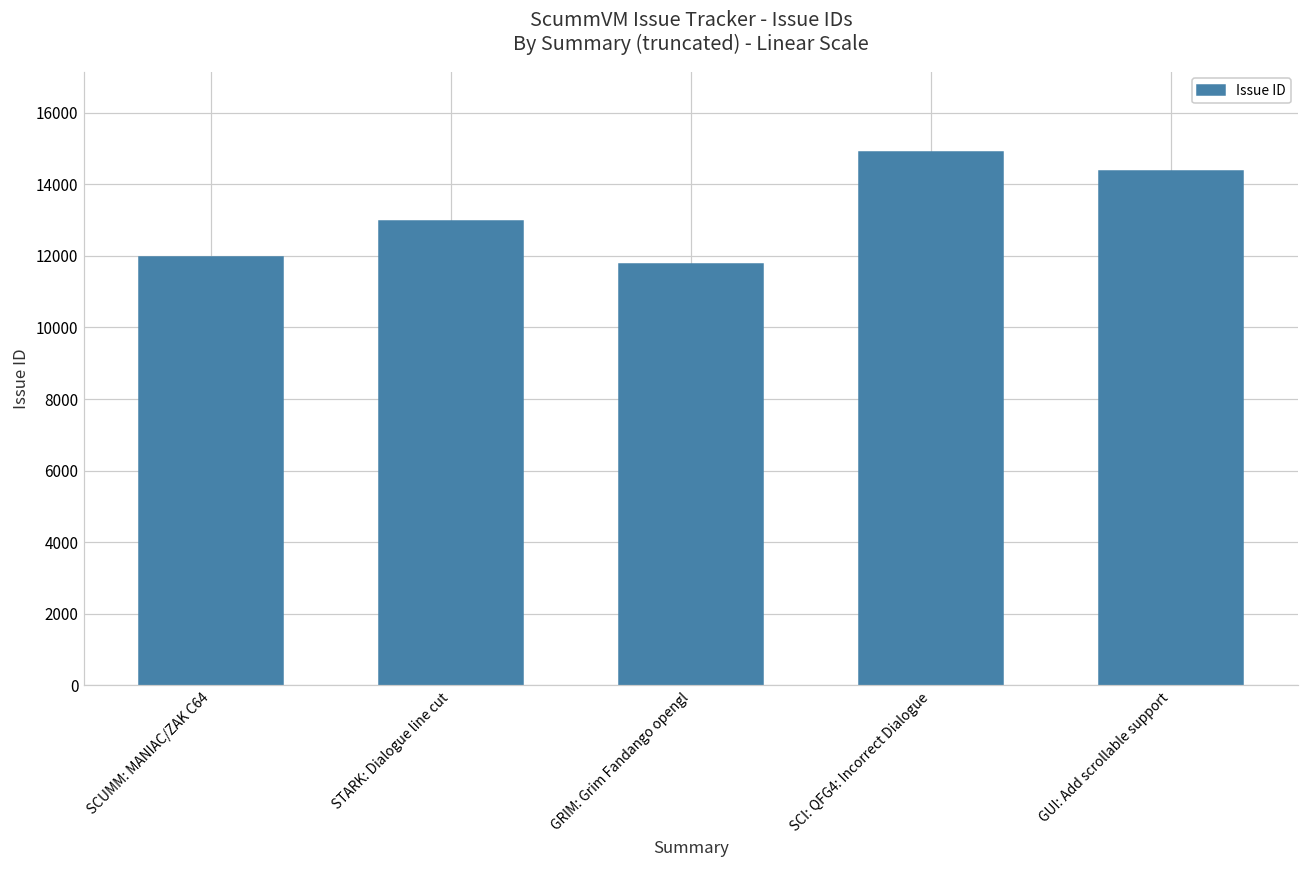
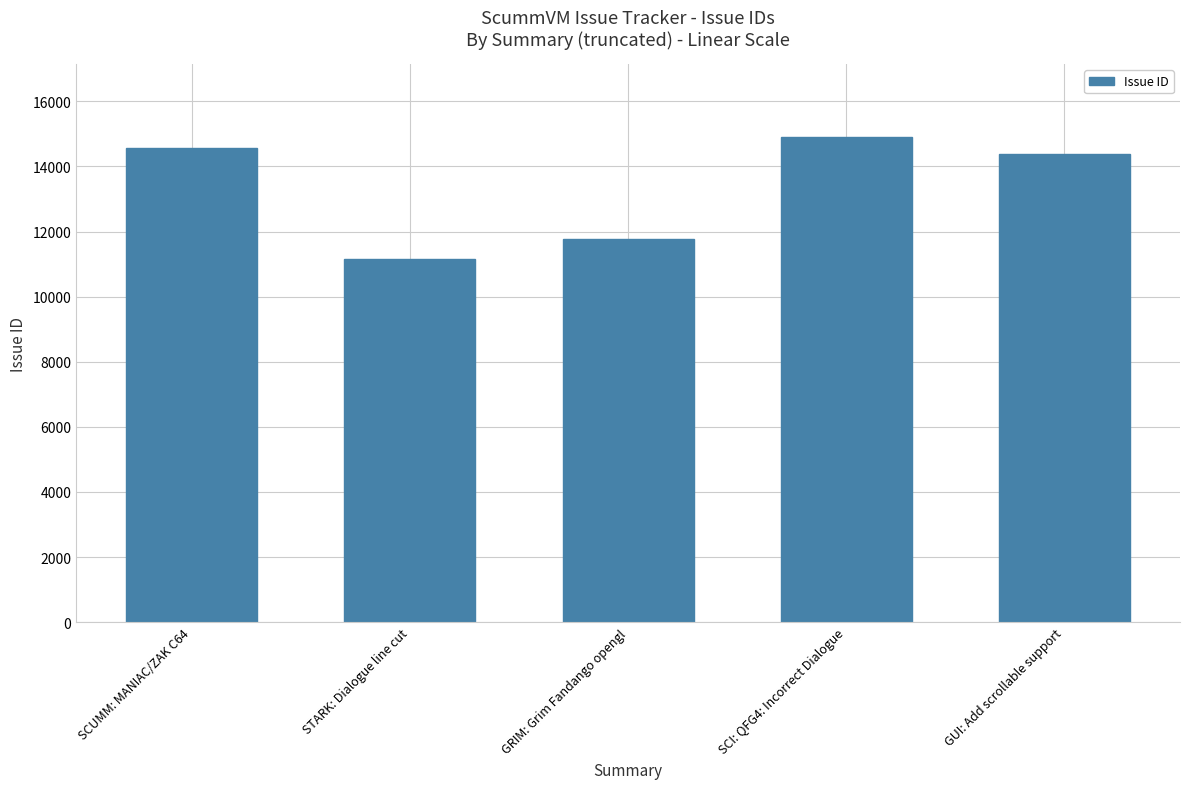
SCUMM: MANIAC/ZAK C64: 12000 -> 14600
STARK: Dialogue line cut: 13000 -> 11200
